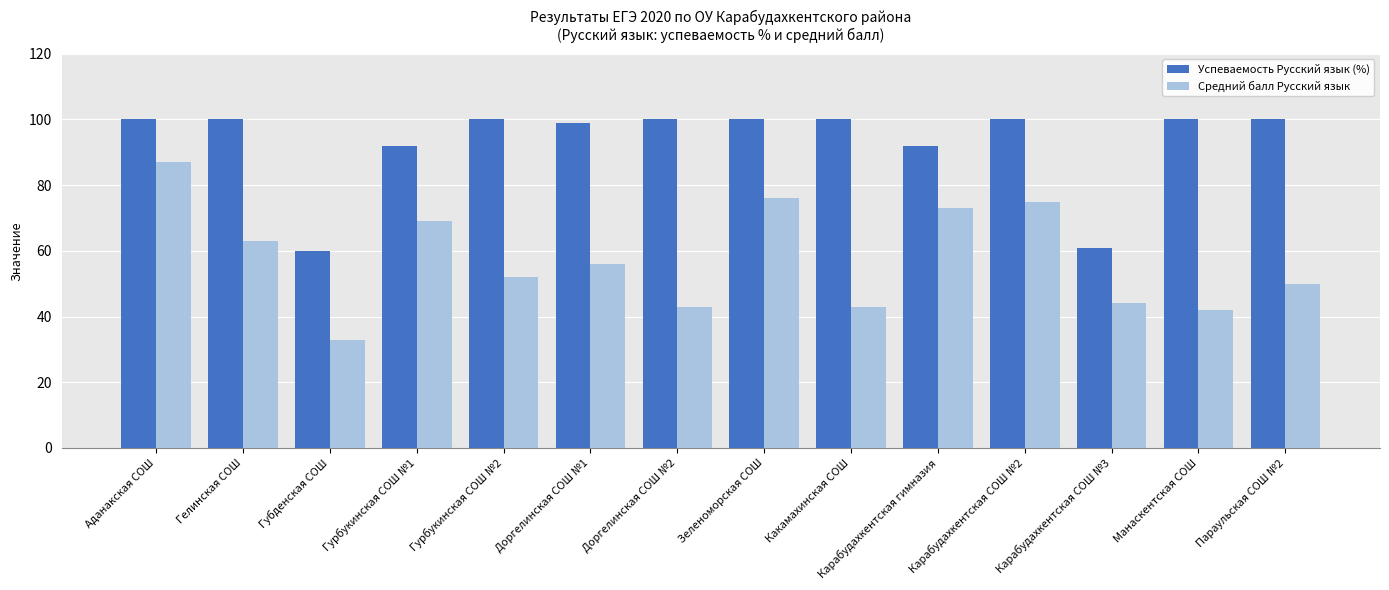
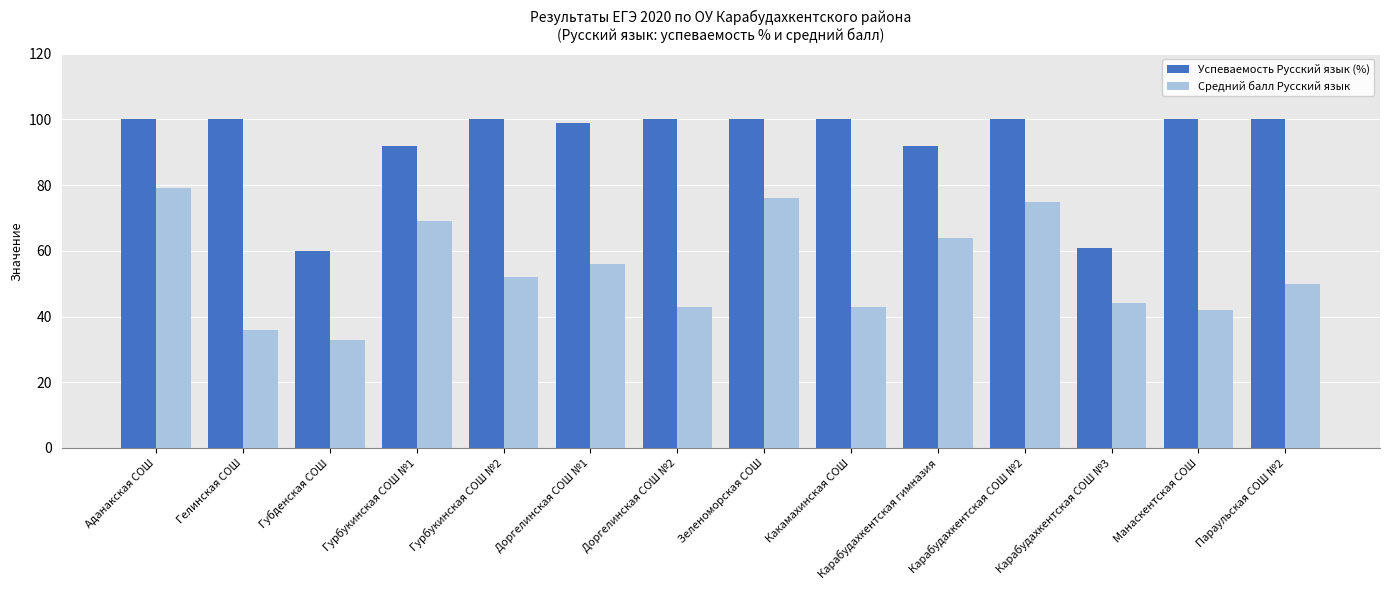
Средний балл Русский язык, Аданакская СОШ: 87 -> 79
Средний балл Русский язык, Гелинская СОШ: 63 -> 36
Средний балл Русский язык, Карабудахкентская гимназия: 73 -> 64
